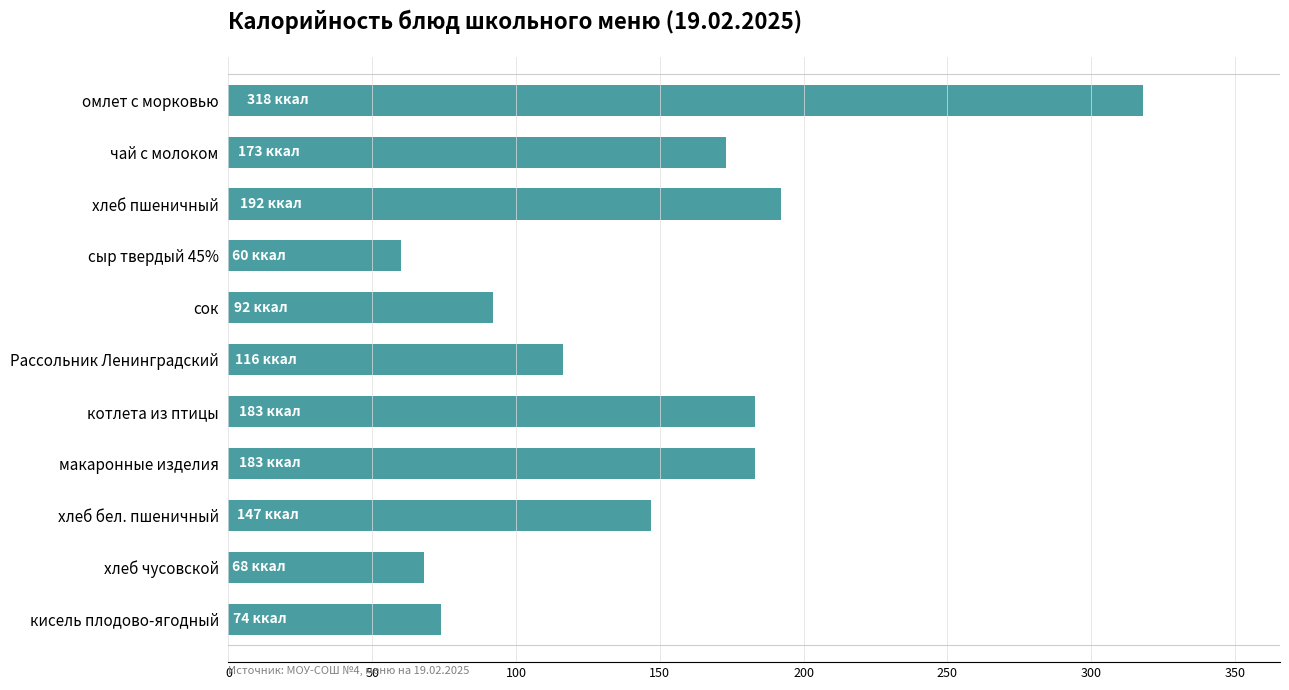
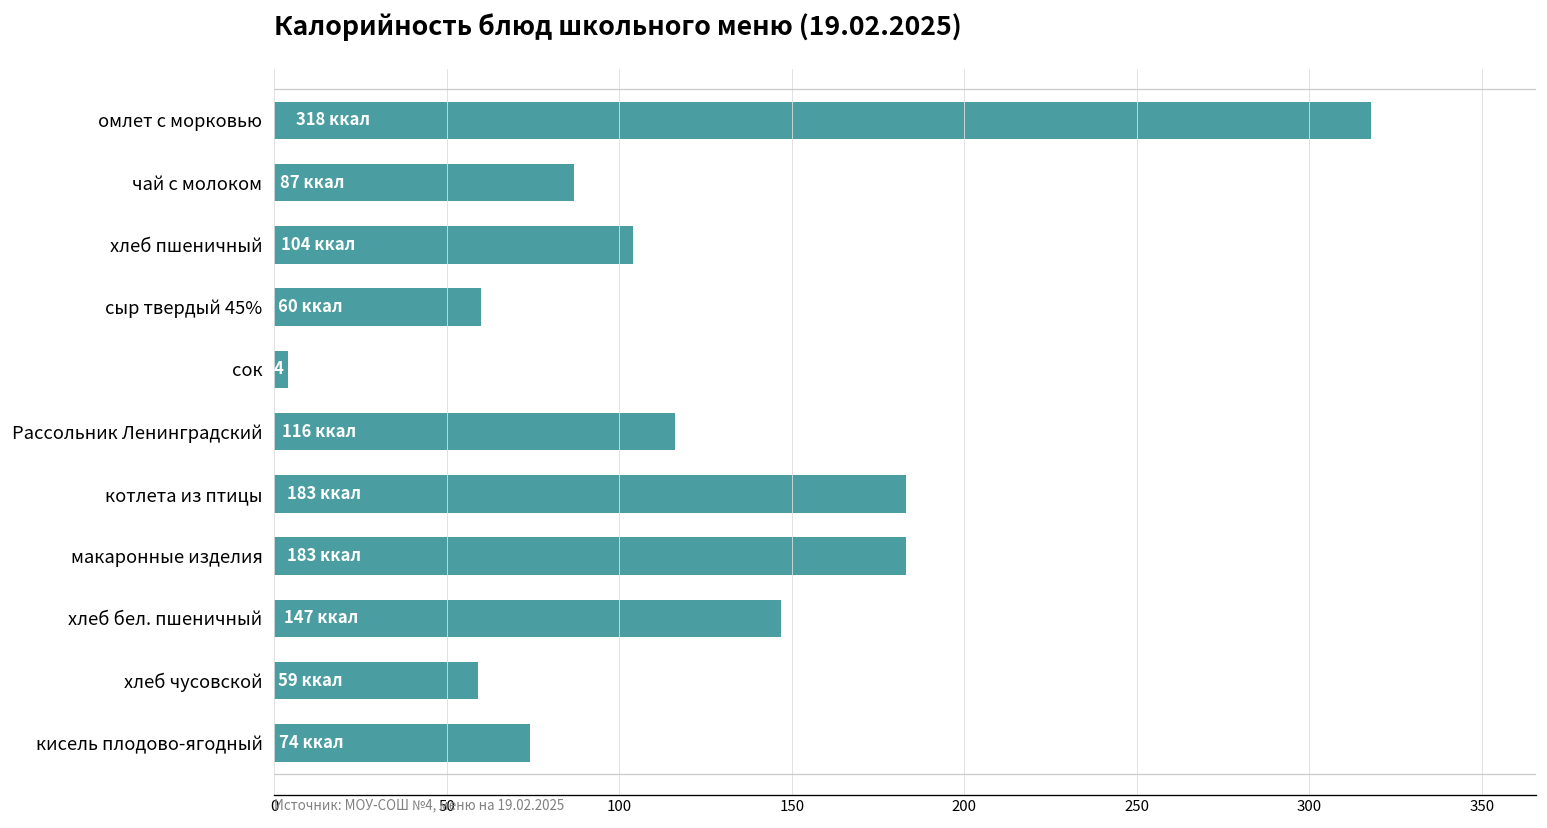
чай с молоком: 173 -> 87
хлеб пшеничный: 192 -> 104
сок: 92 -> 4
хлеб чусовской: 68 -> 59
